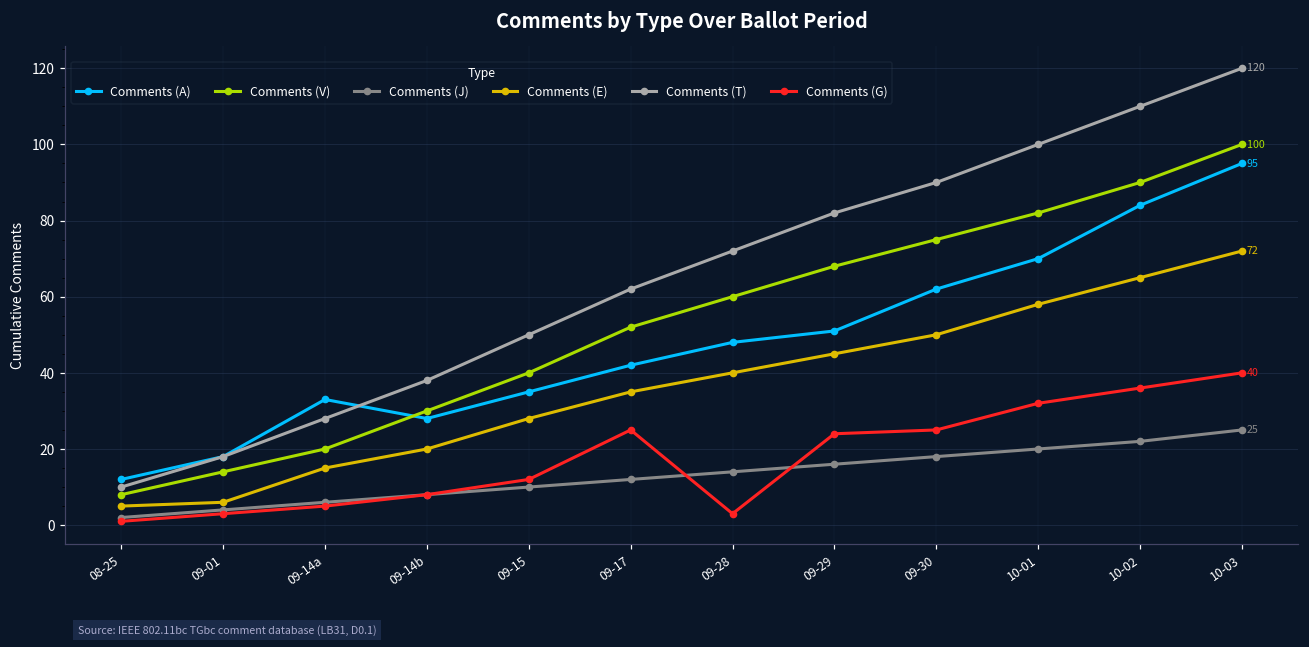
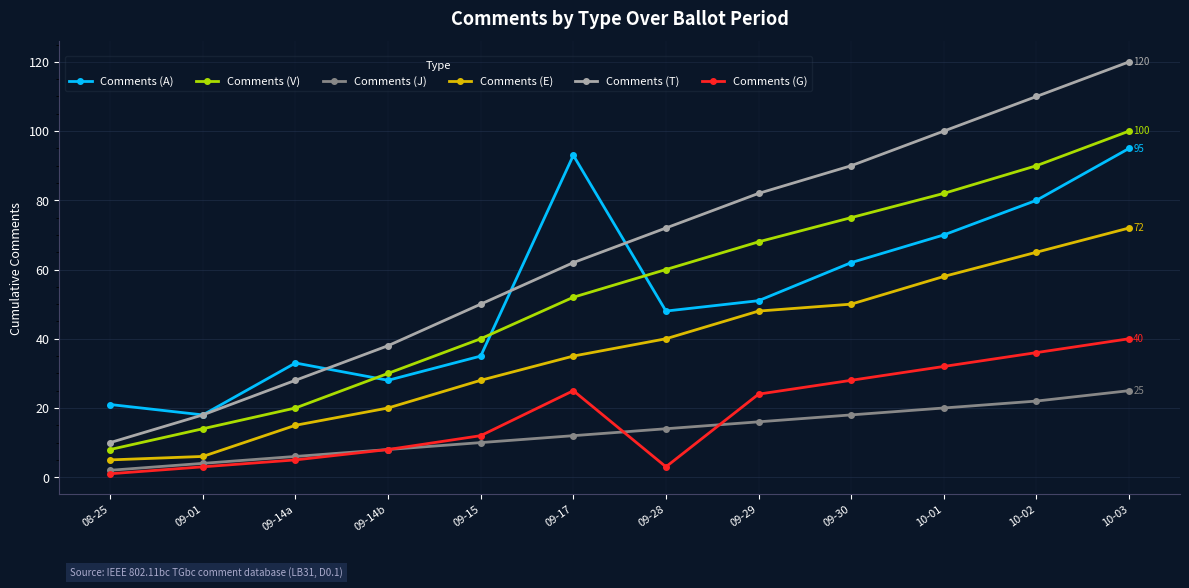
Comments (A), 08-25: 12 -> 21
Comments (A), 09-17: 42 -> 93
Comments (E), 09-29: 45 -> 48
Comments (G), 09-30: 25 -> 28
Comments (A), 10-02: 84 -> 80
